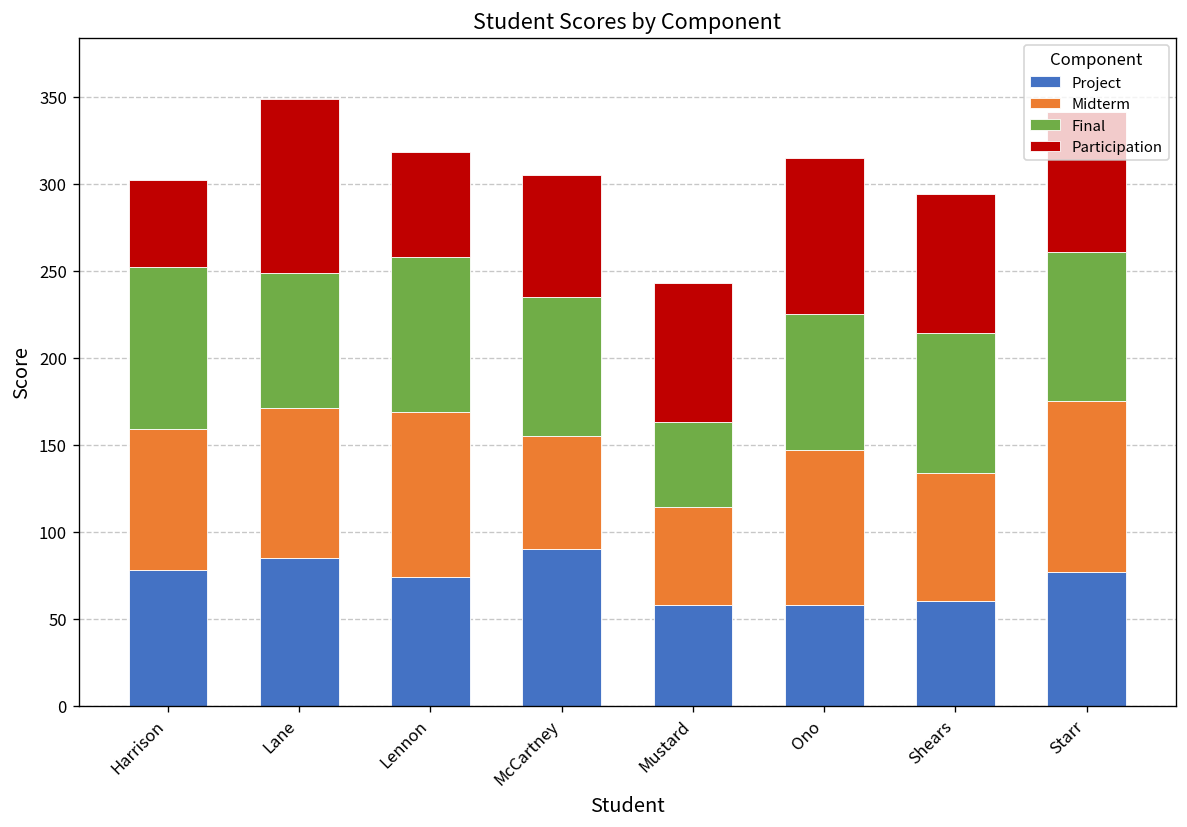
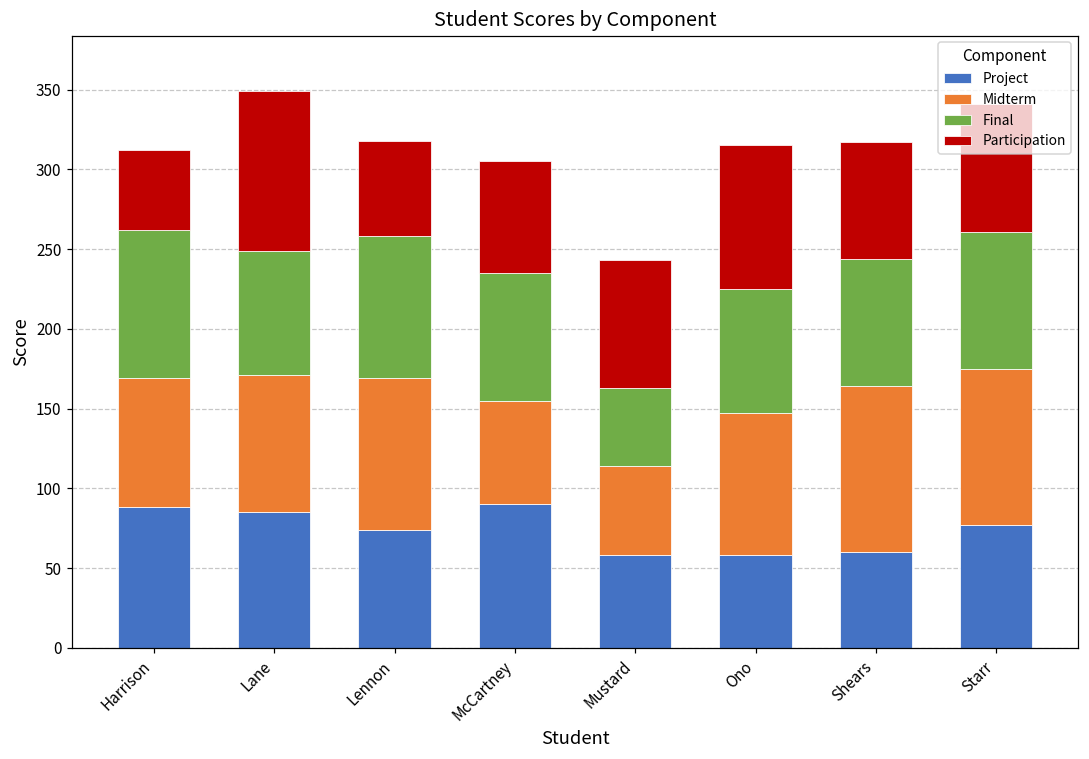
Project, Harrison: 78 -> 88
Midterm, Shears: 74 -> 104
Participation, Shears: 80 -> 73
